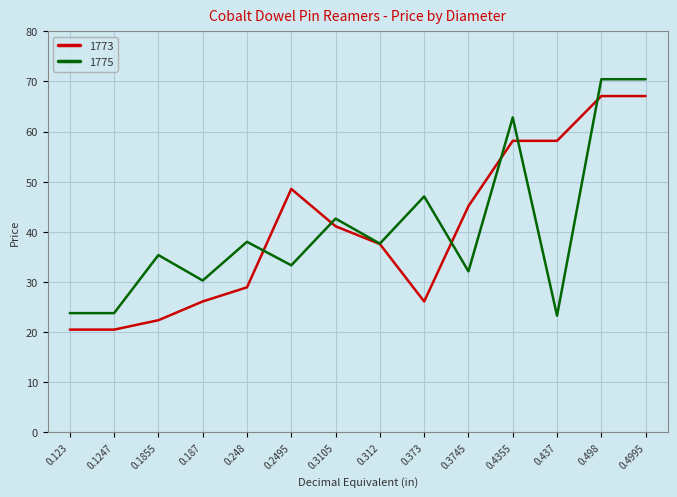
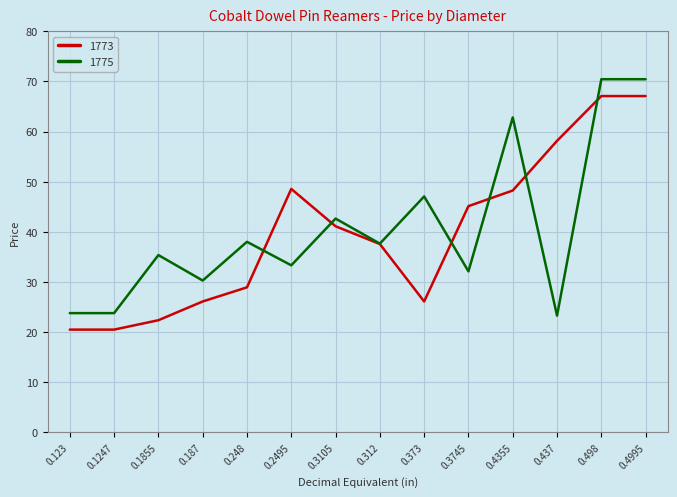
1773, 0.4355: 58 -> 48
